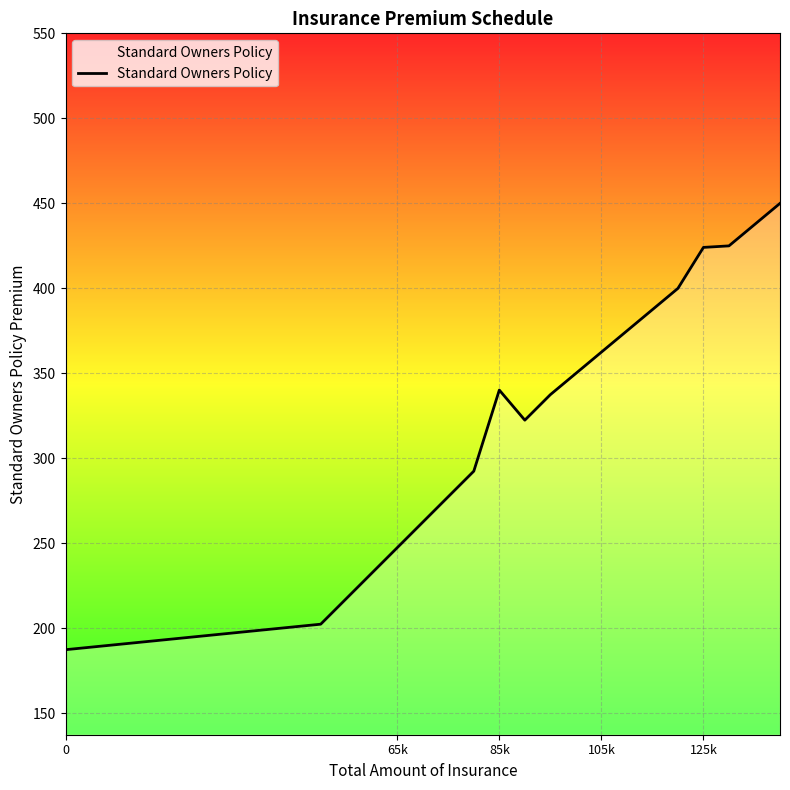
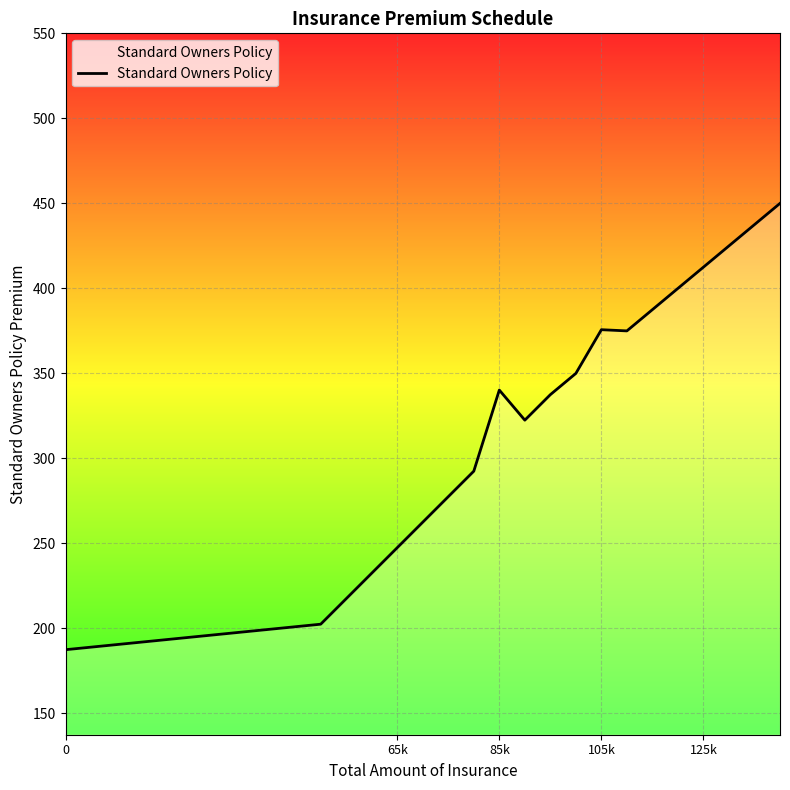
105k: 363 -> 376
125k: 424 -> 413
